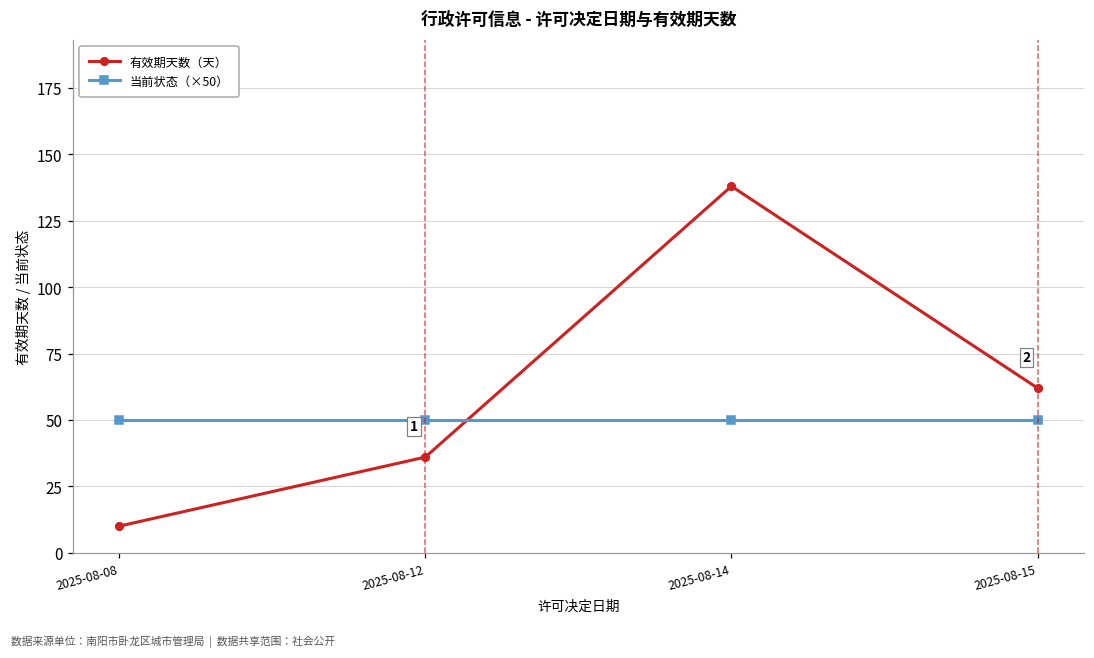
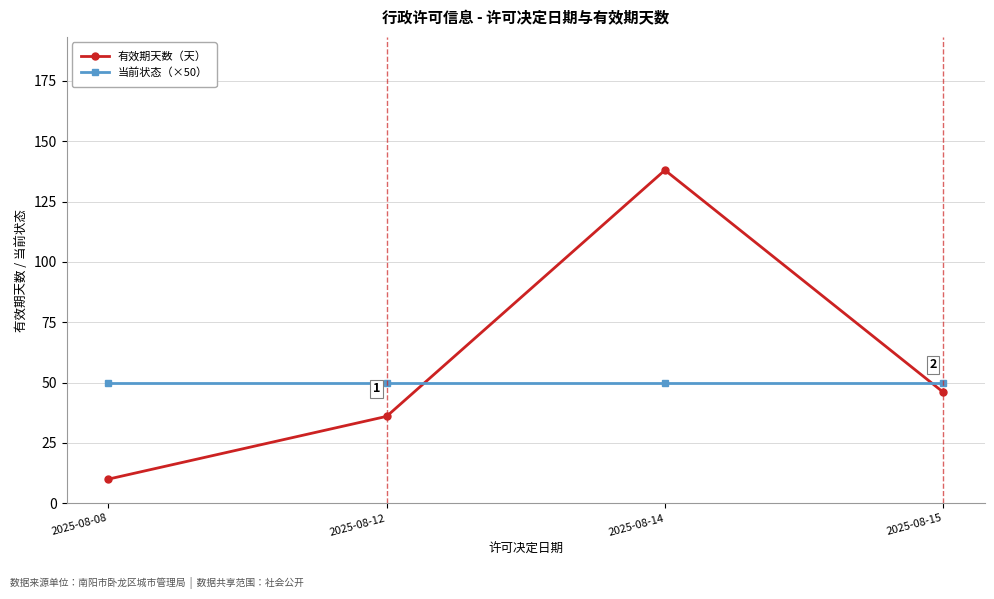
有效期天数（天）, 2025-08-15: 62 -> 46
